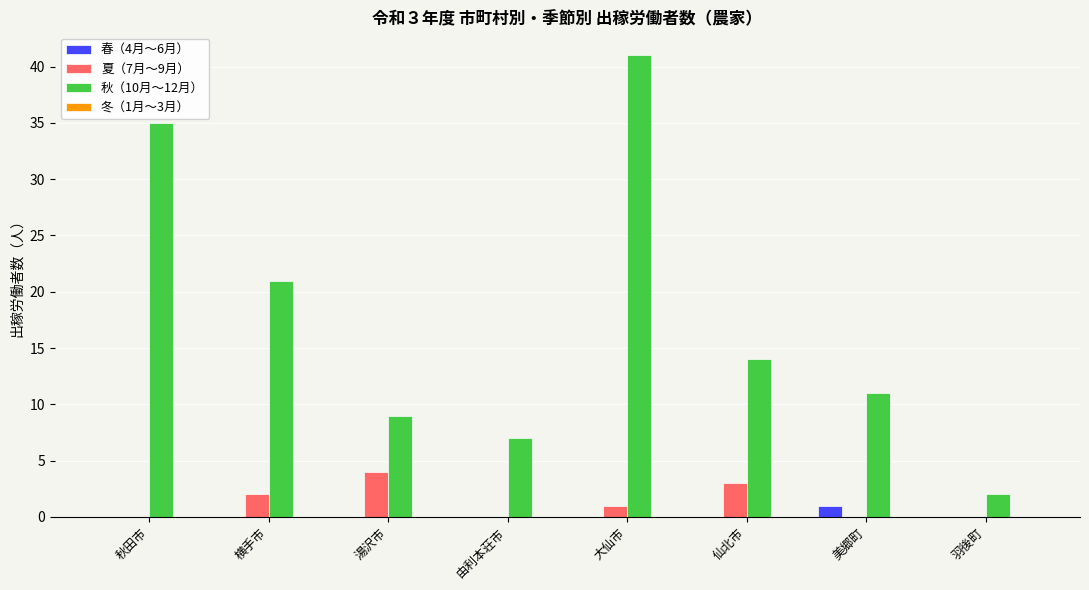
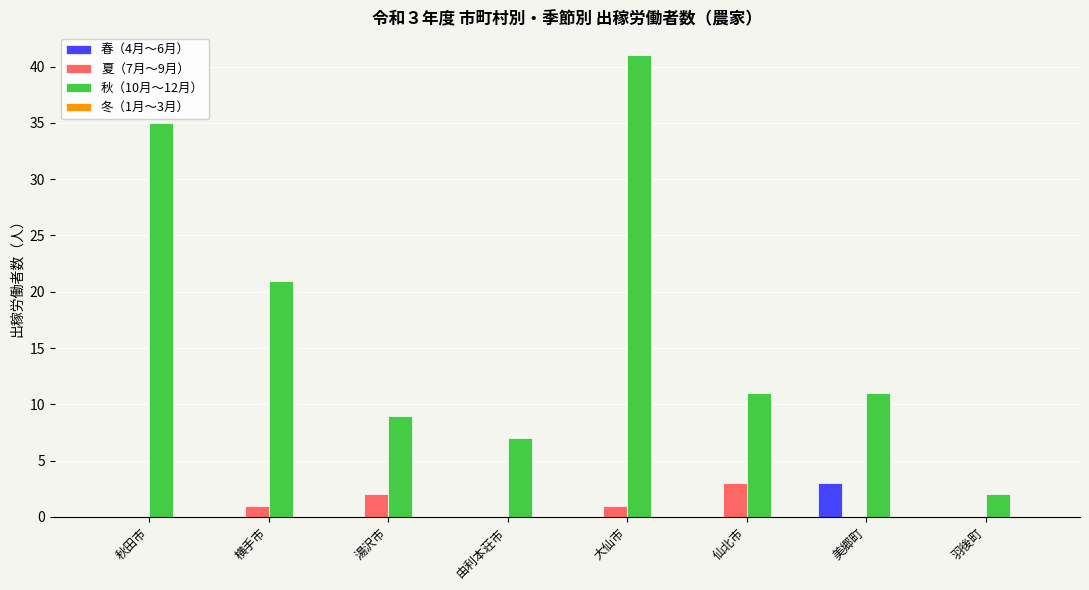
夏（7月～9月）, 横手市: 2 -> 1
夏（7月～9月）, 湯沢市: 4 -> 2
秋（10月～12月）, 仙北市: 14 -> 11
春（4月～6月）, 美郷町: 1 -> 3
